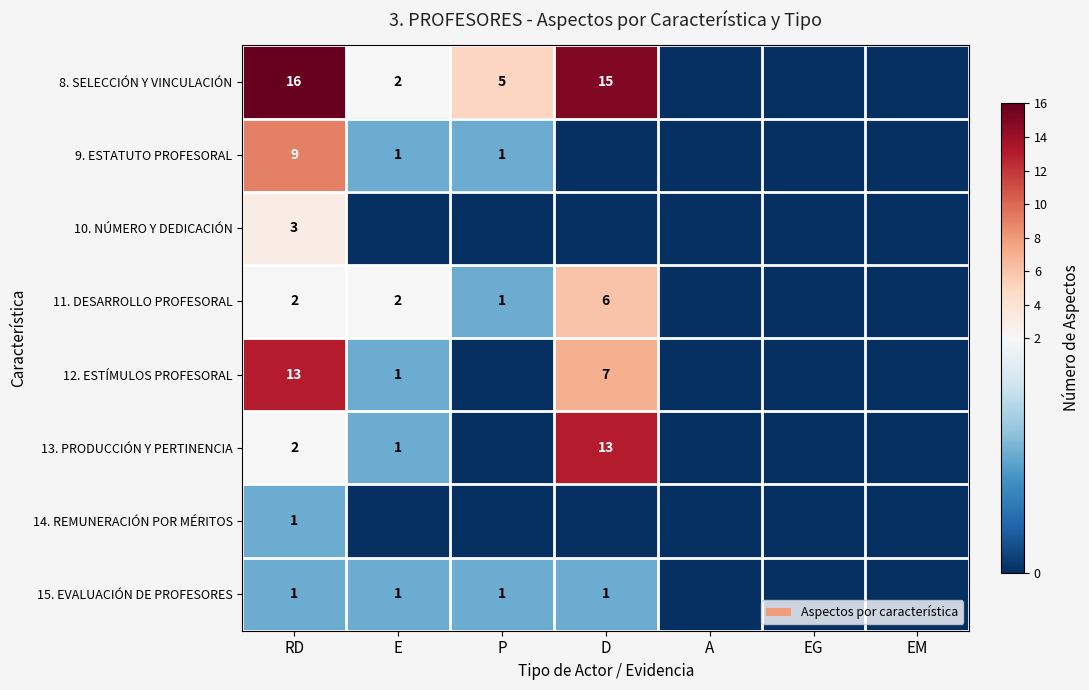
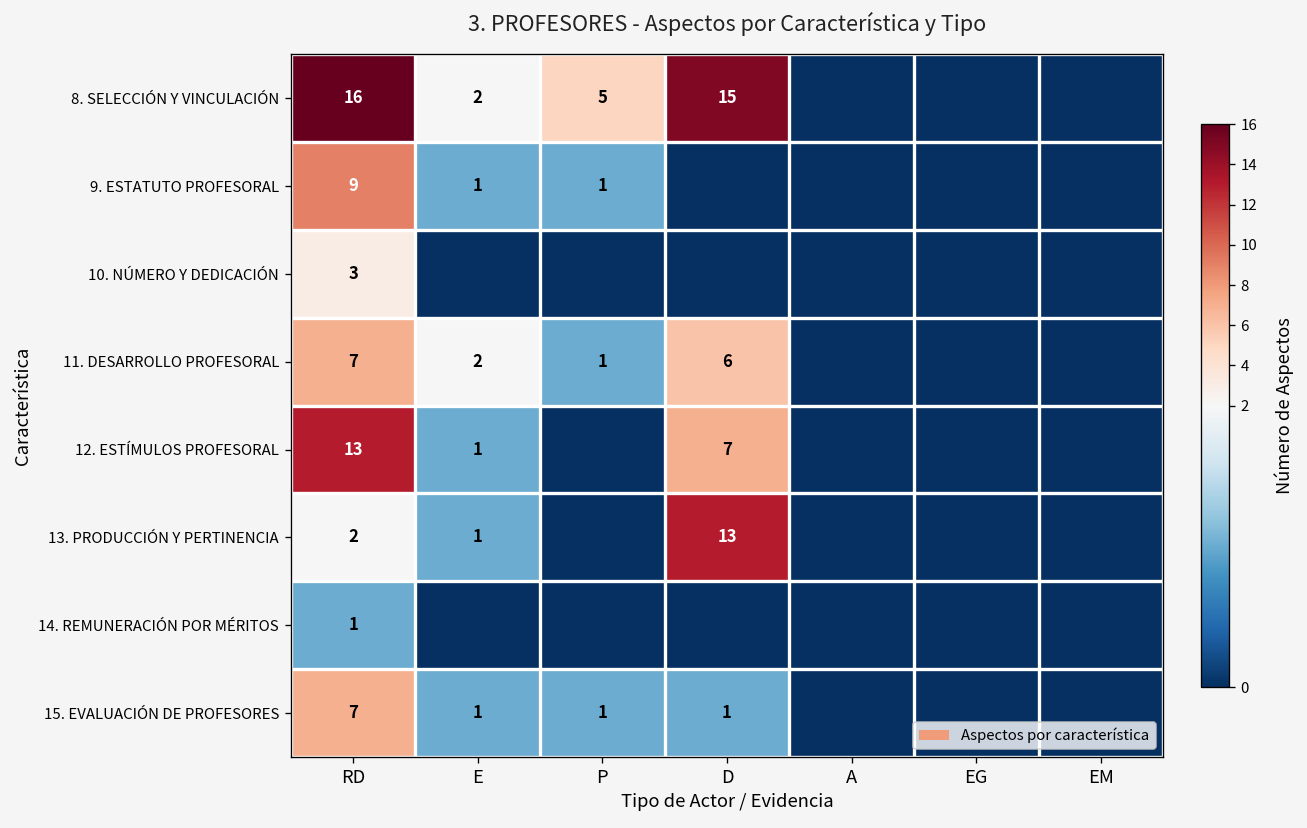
11. DESARROLLO PROFESORAL, RD: 2 -> 7
15. EVALUACIÓN DE PROFESORES, RD: 1 -> 7
